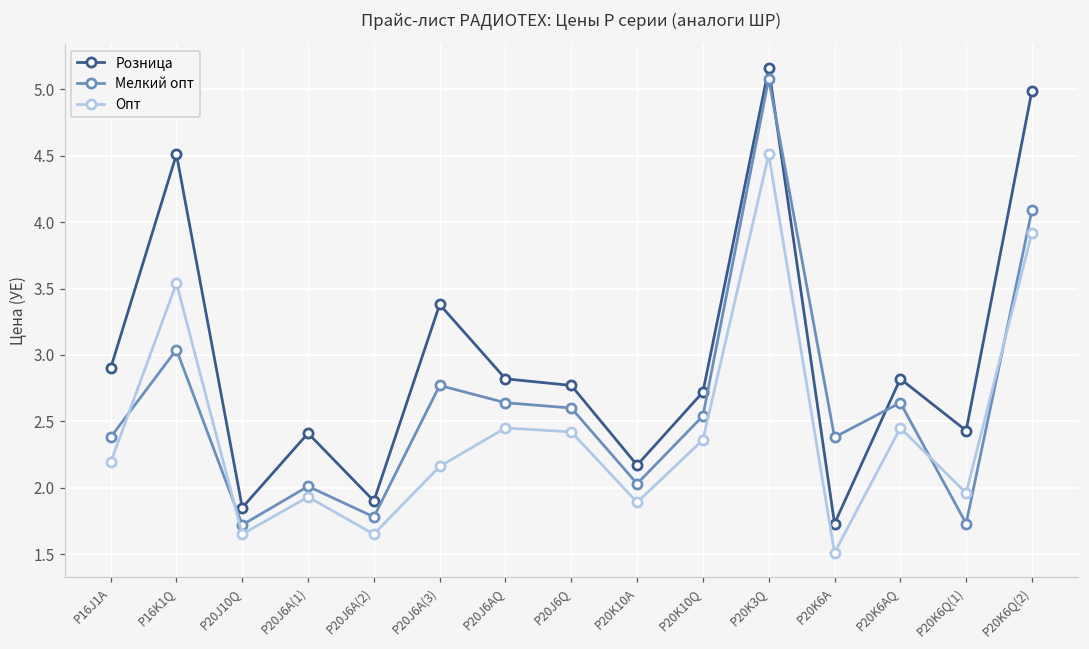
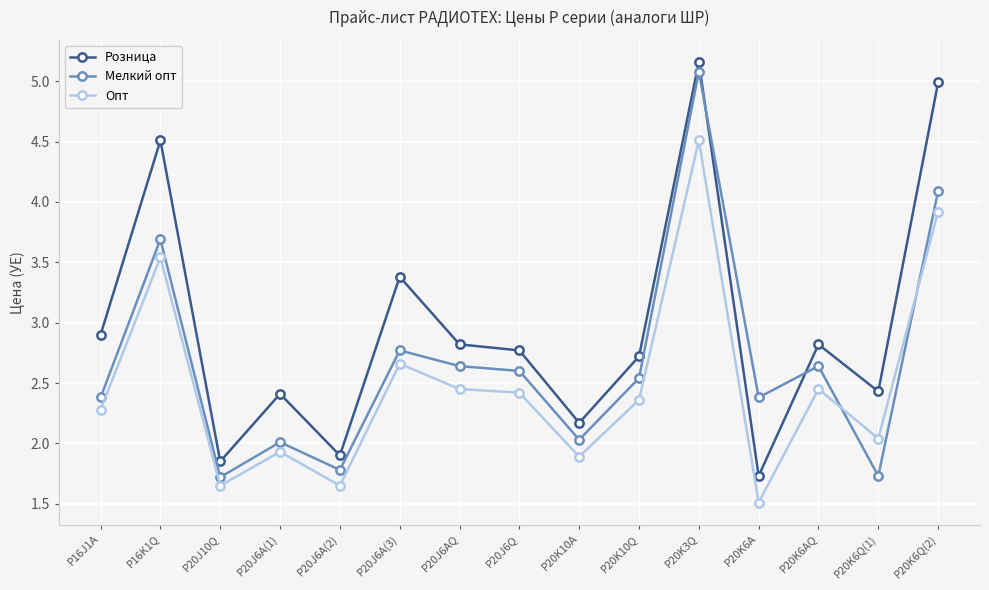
Опт, P16J1A: 2.19 -> 2.28
Мелкий опт, P16K1Q: 3.04 -> 3.69
Опт, P20J6A(3): 2.16 -> 2.66
Опт, P20K6Q(1): 1.96 -> 2.04
